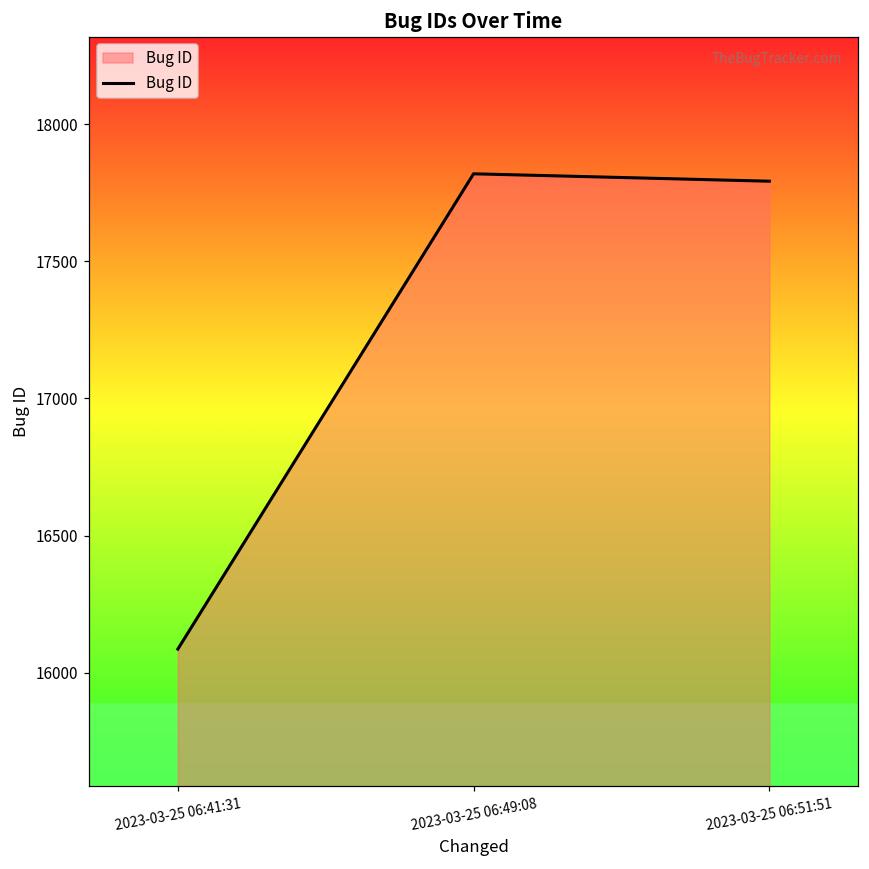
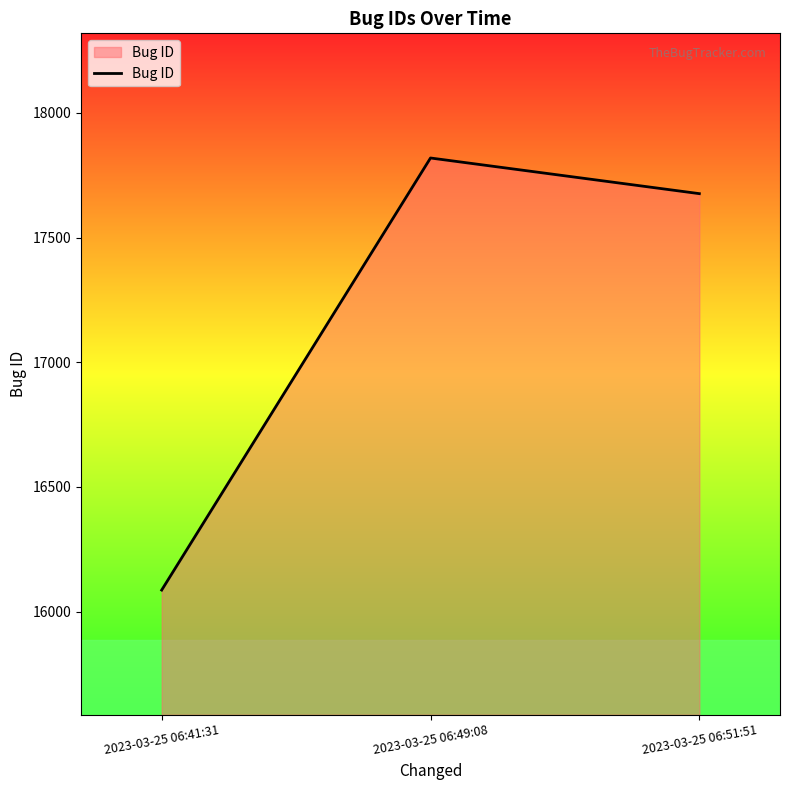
2023-03-25 06:51:51: 17790 -> 17680
